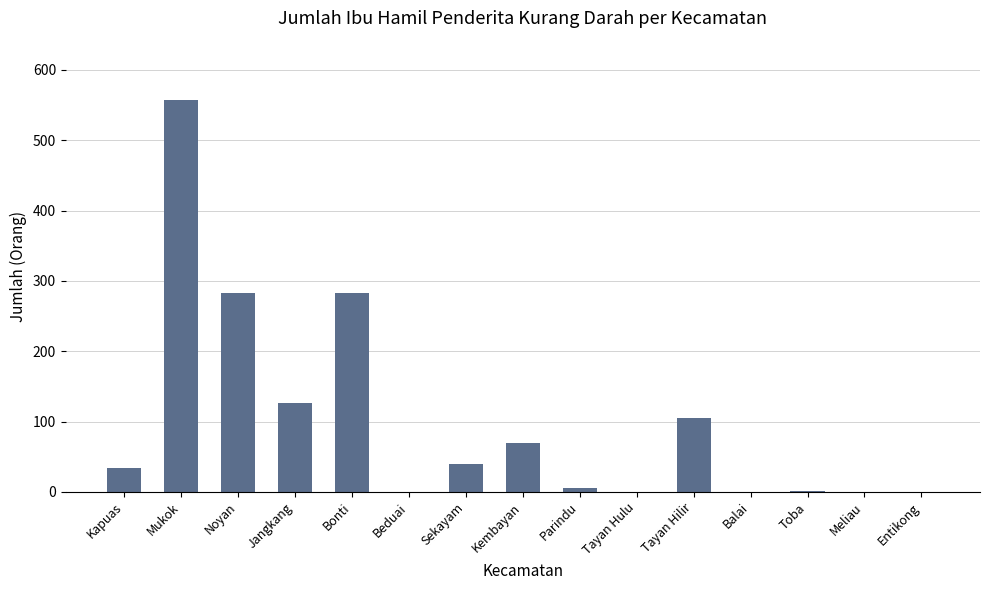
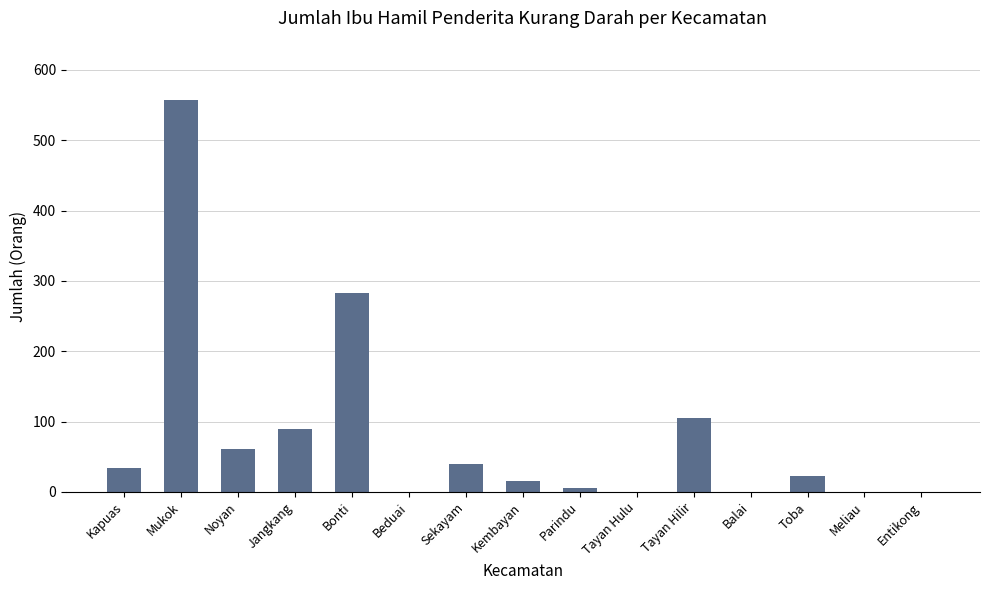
Noyan: 280 -> 60
Jangkang: 130 -> 90
Kembayan: 70 -> 20
Toba: 0 -> 20
